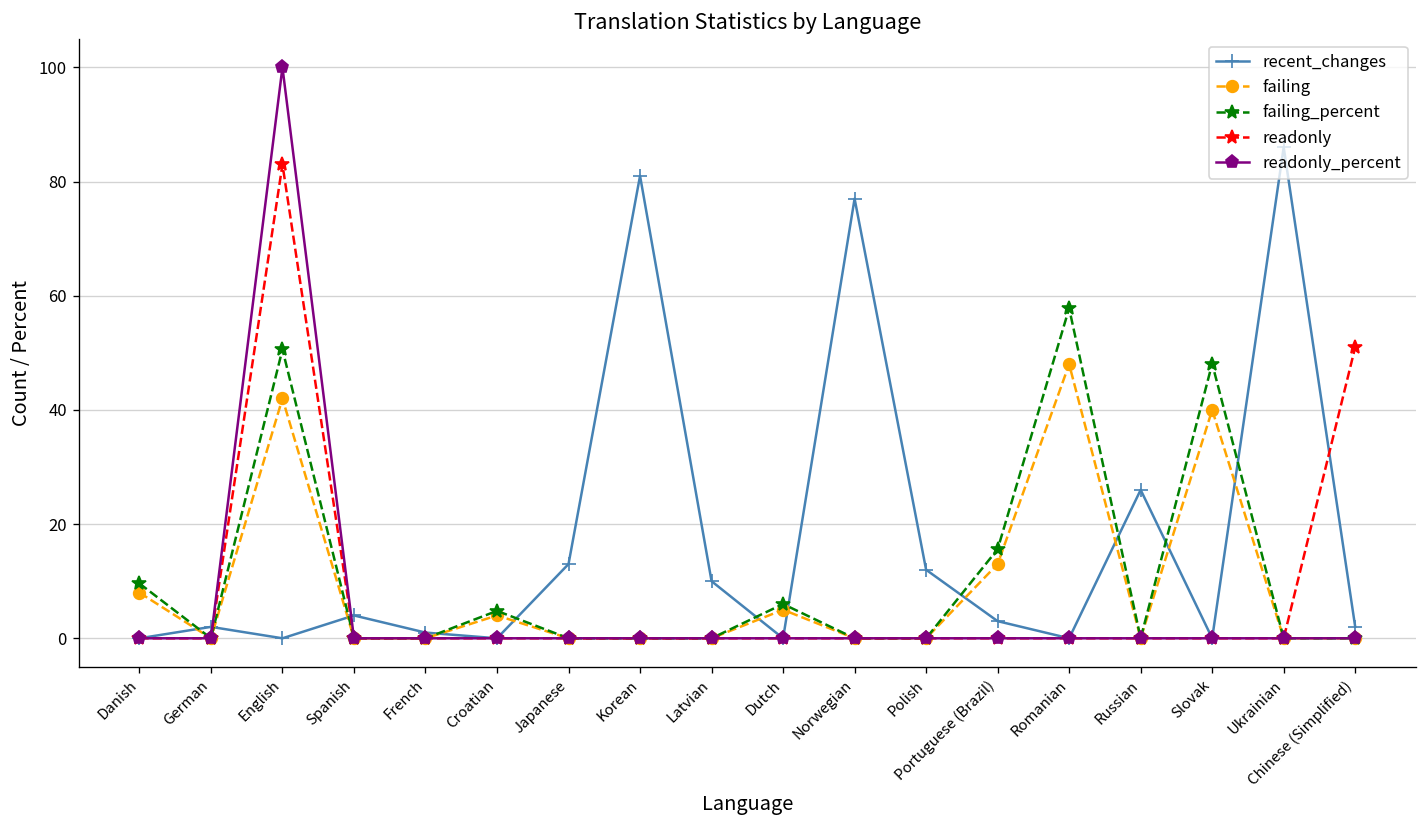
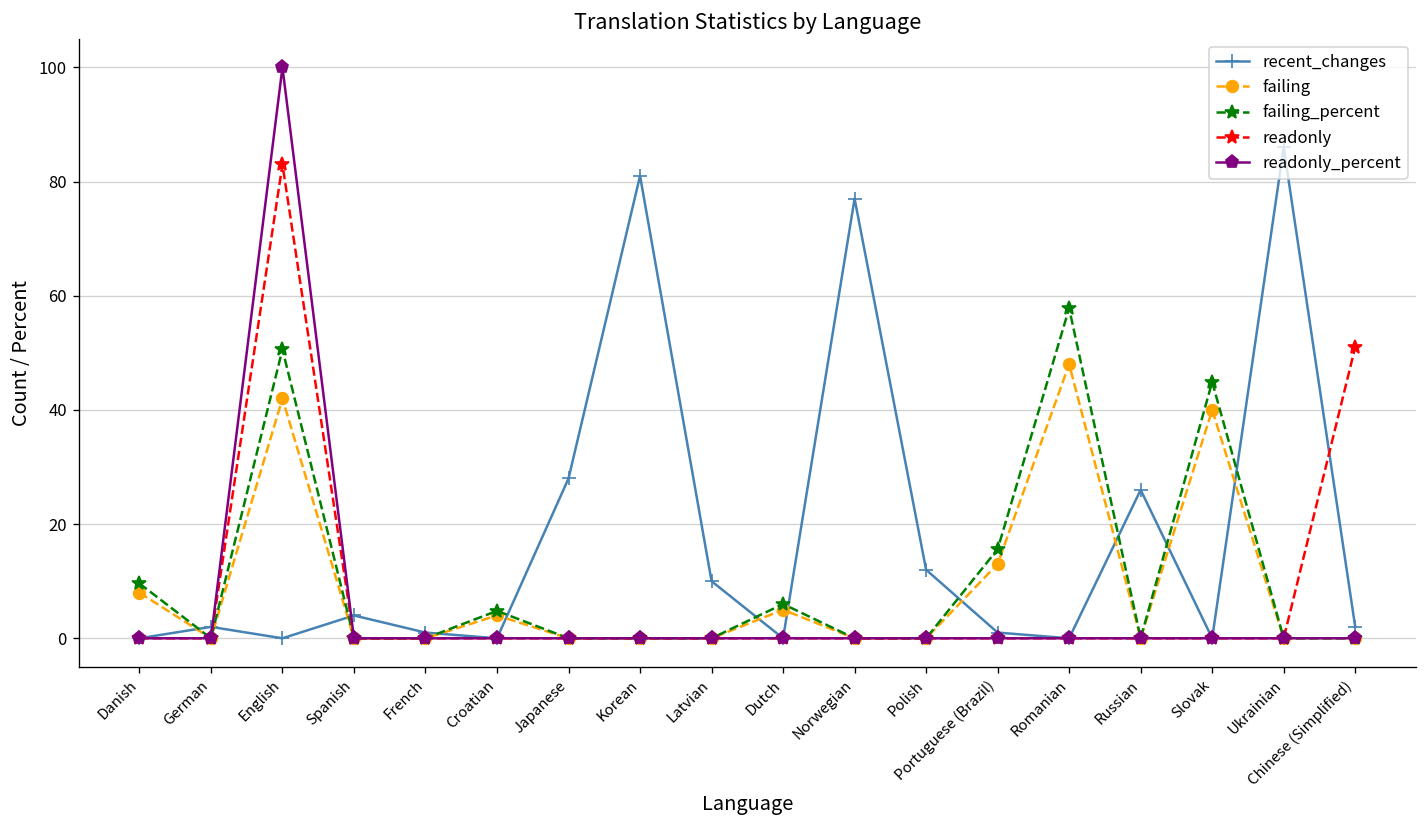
recent_changes, Japanese: 13 -> 28
recent_changes, Portuguese (Brazil): 3 -> 1
failing_percent, Slovak: 48 -> 45
